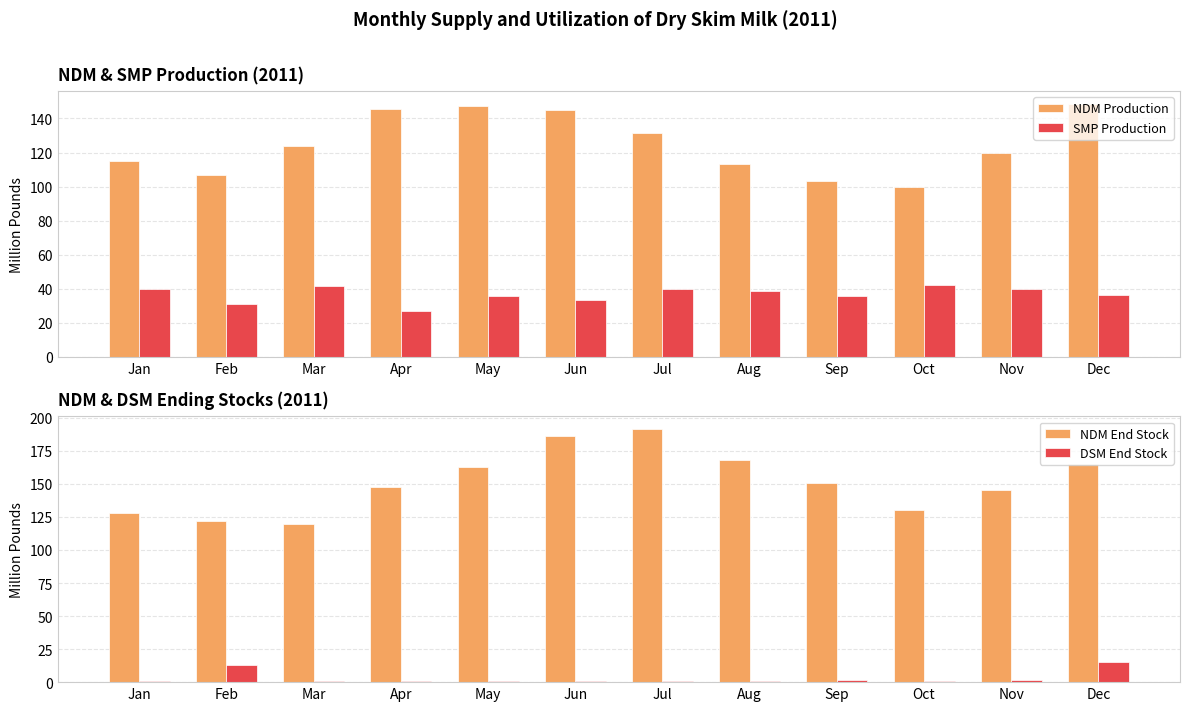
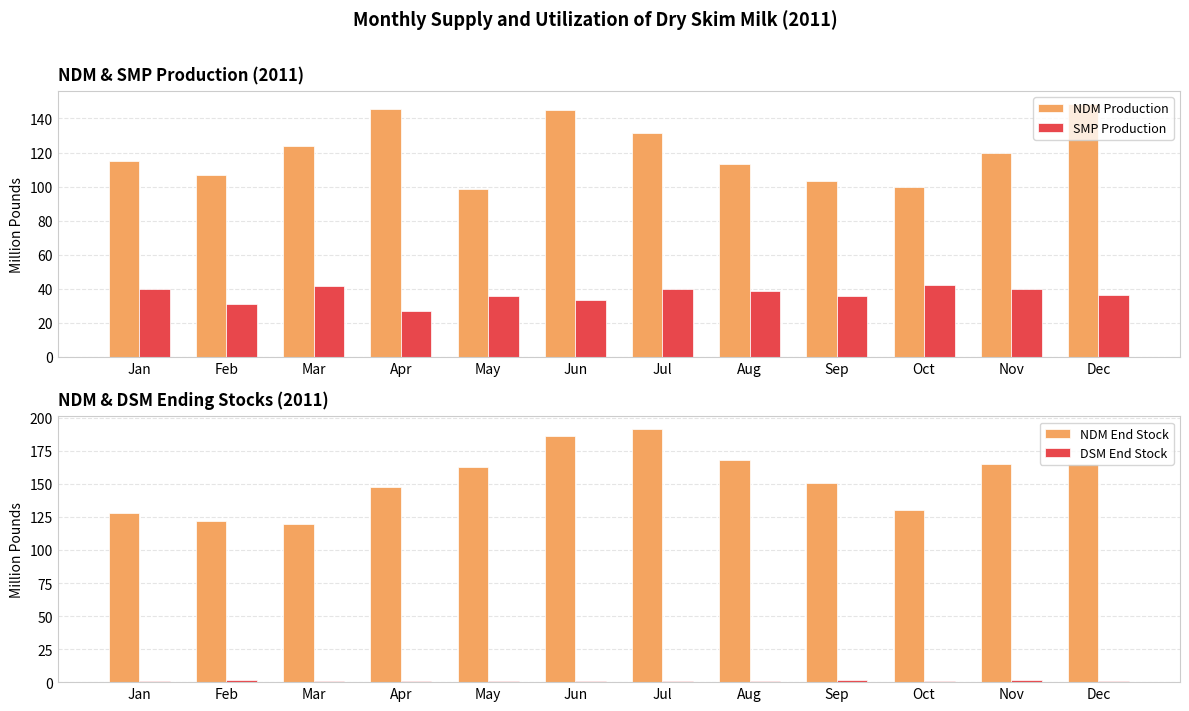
NDM & SMP Production (2011), NDM Production, May: 147 -> 99
NDM & DSM Ending Stocks (2011), DSM End Stock, Feb: 13 -> 2
NDM & DSM Ending Stocks (2011), NDM End Stock, Nov: 146 -> 165
NDM & DSM Ending Stocks (2011), DSM End Stock, Dec: 15 -> 1
